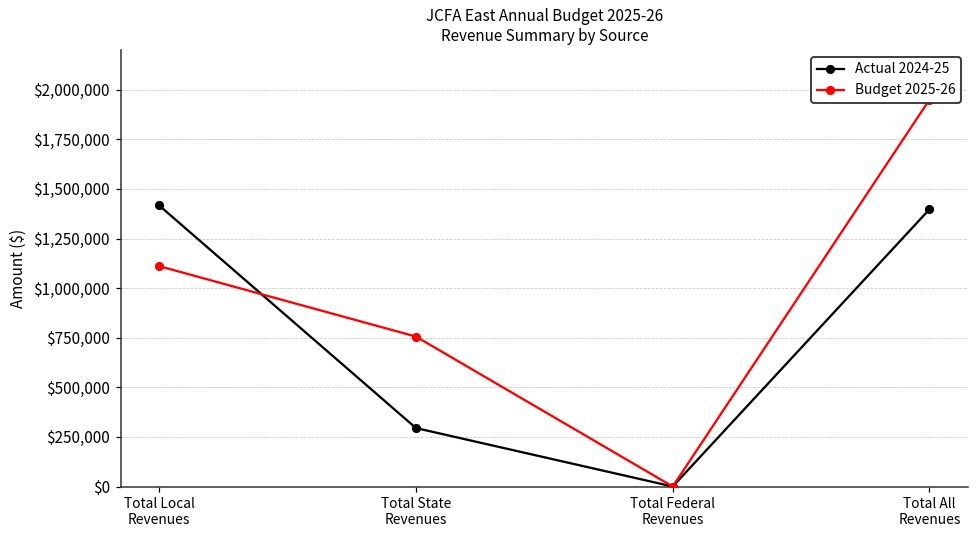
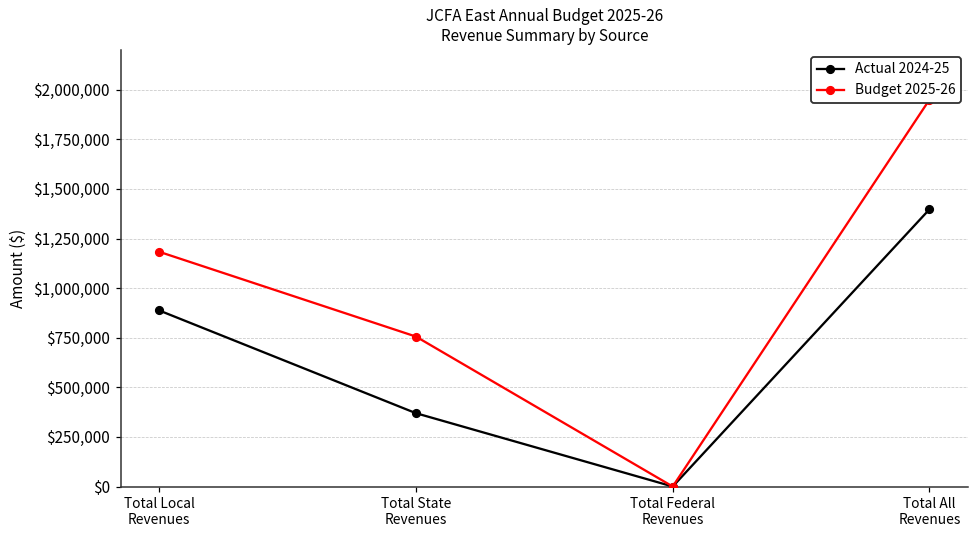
Actual 2024-25, Total Local Revenues: $1,420,000 -> $890,000
Budget 2025-26, Total Local Revenues: $1,110,000 -> $1,180,000
Actual 2024-25, Total State Revenues: $290,000 -> $370,000
